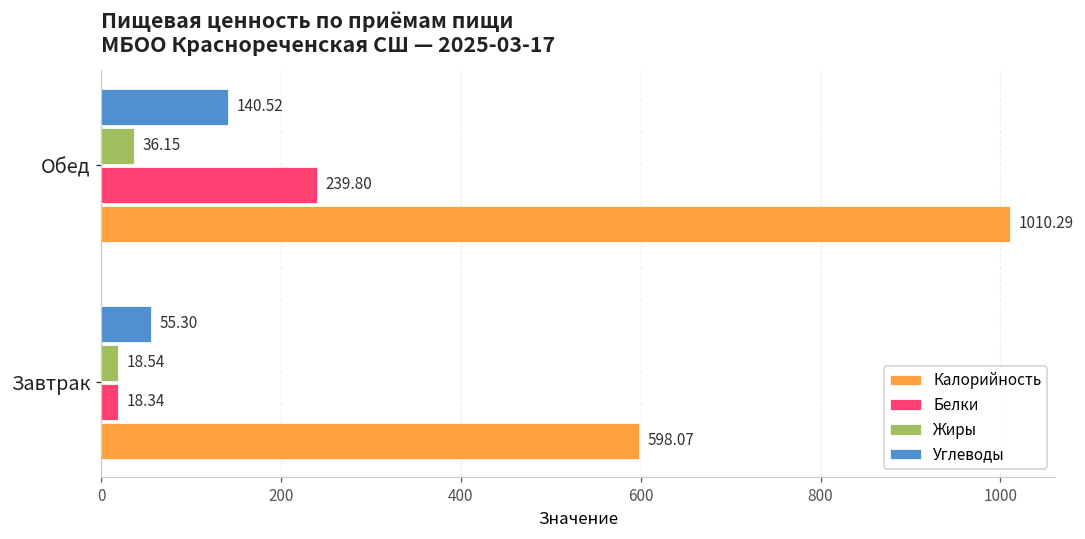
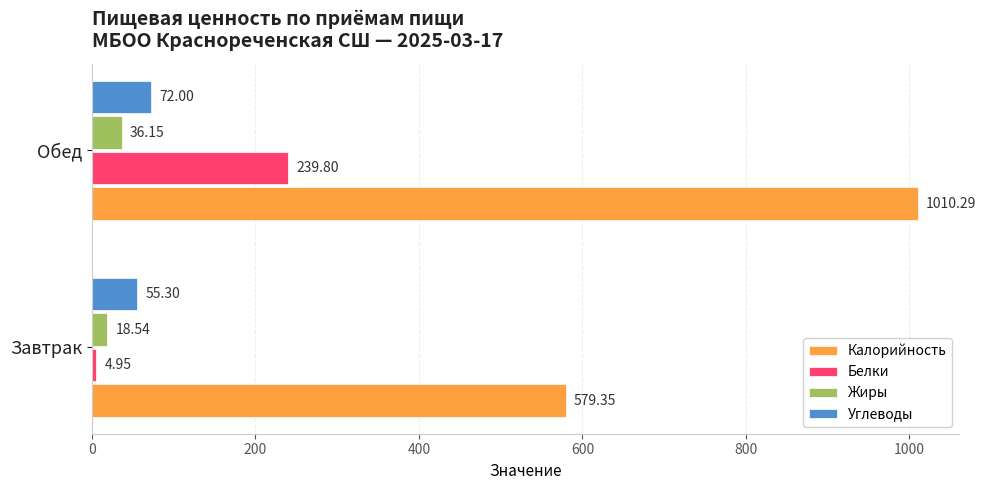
Углеводы, Обед: 140.52 -> 72.00
Белки, Завтрак: 18.34 -> 4.95
Калорийность, Завтрак: 598.07 -> 579.35
